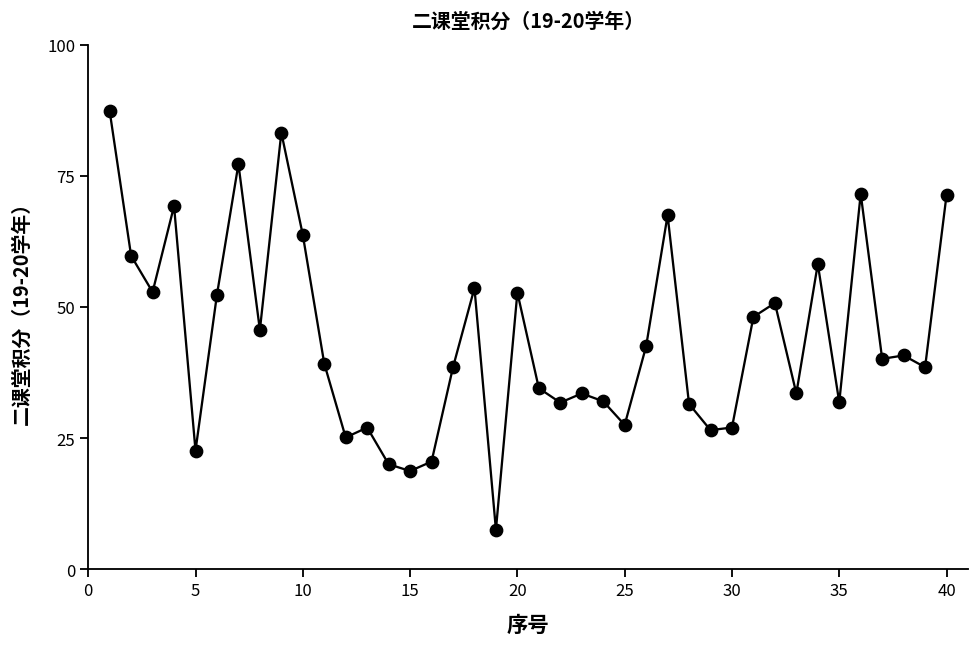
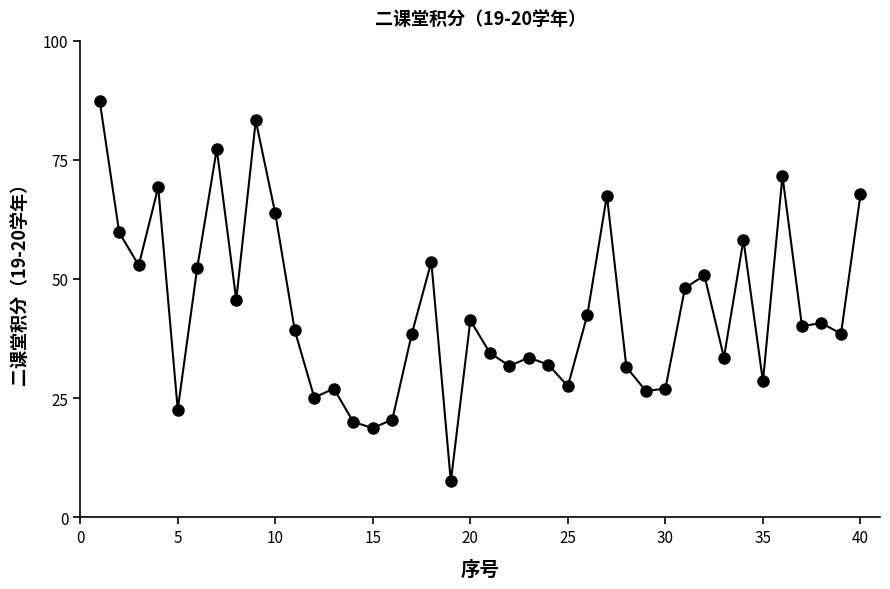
20: 53 -> 41
35: 32 -> 29
40: 71 -> 68
